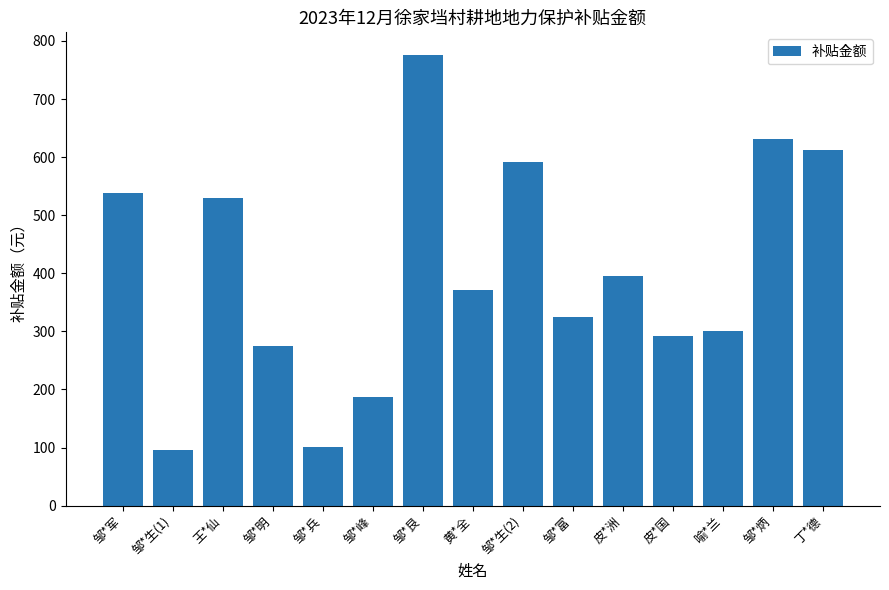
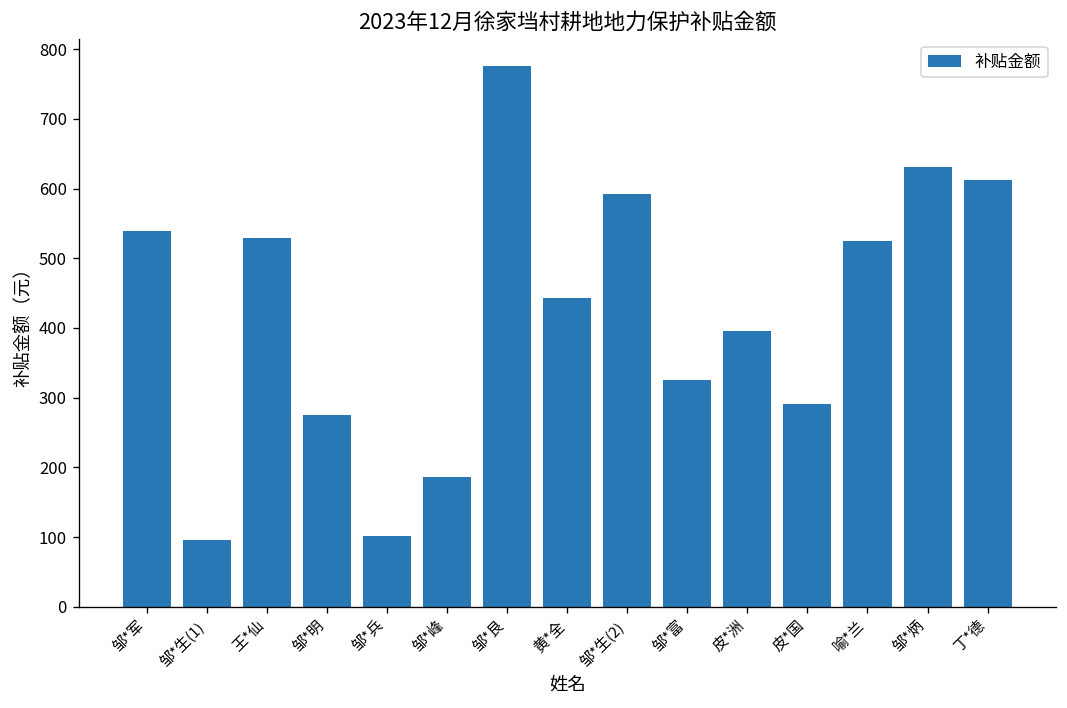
黄*全: 370 -> 440
喻*兰: 300 -> 530
